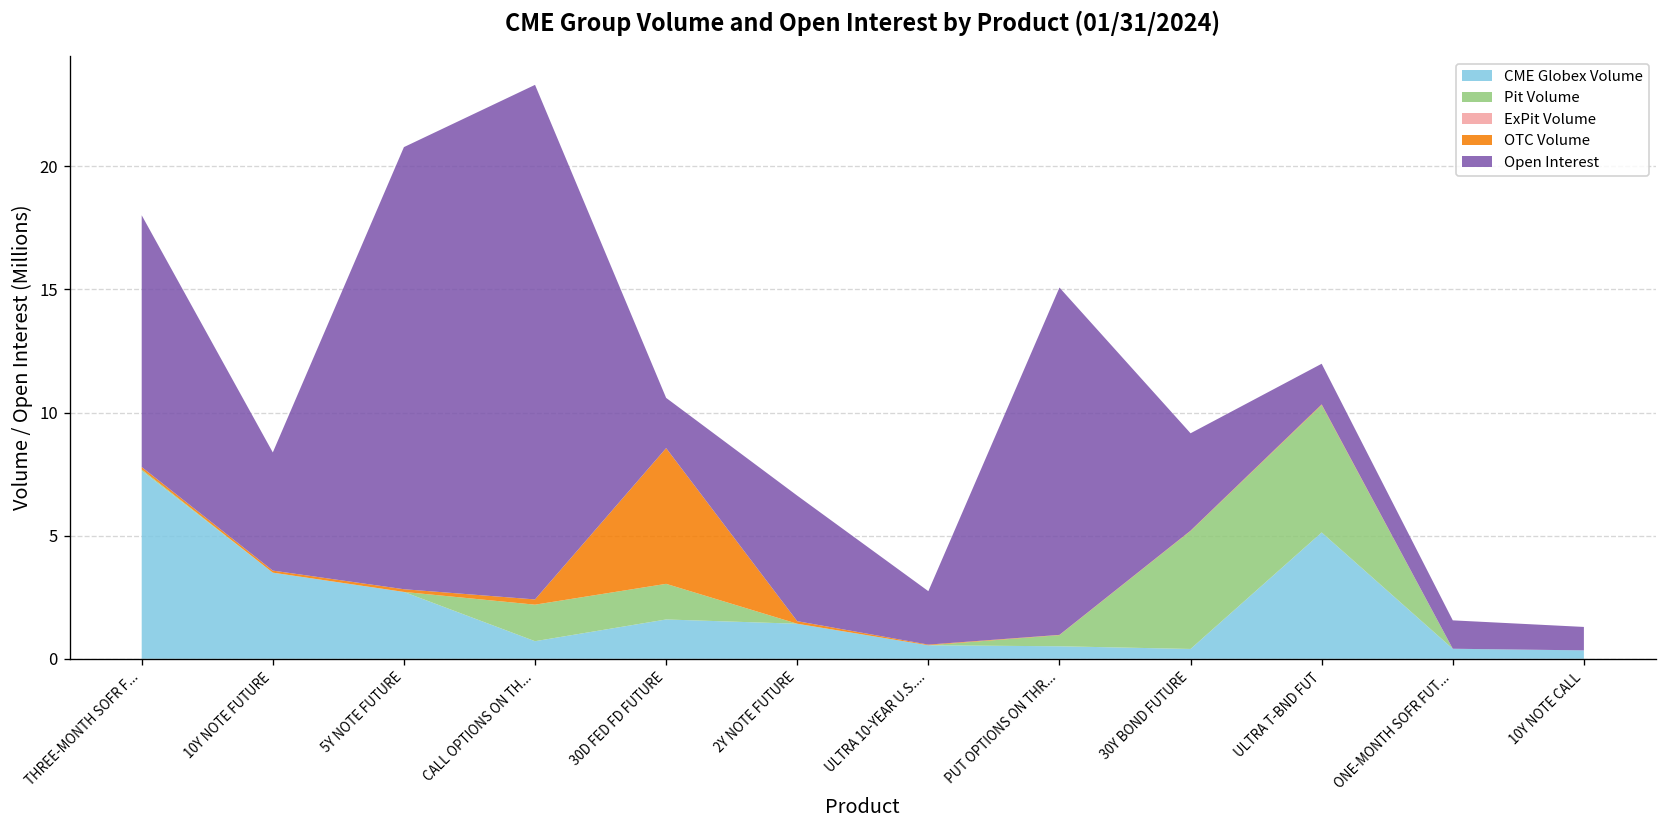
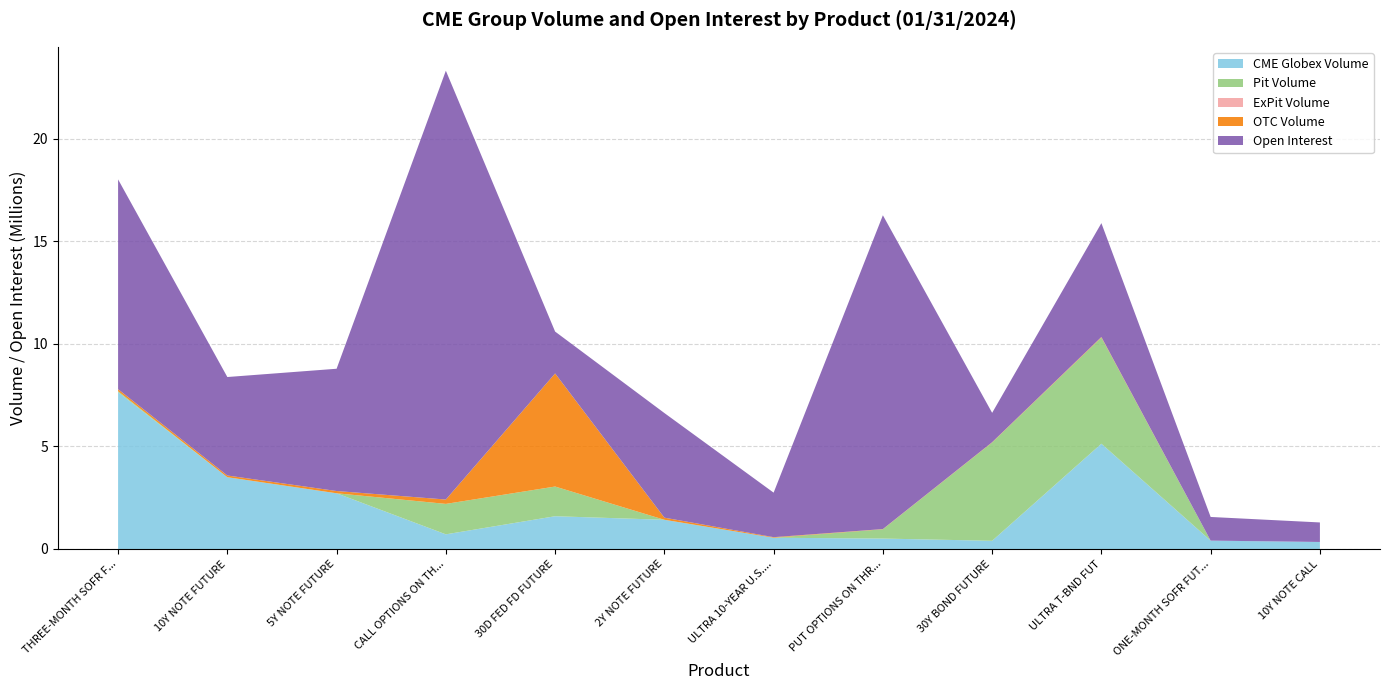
Open Interest, 5Y NOTE FUTURE: 18.0 -> 6.0
Open Interest, PUT OPTIONS ON THR...: 14.1 -> 15.3
Open Interest, 30Y BOND FUTURE: 4.0 -> 1.4
Open Interest, ULTRA T-BND FUT: 1.6 -> 5.5
